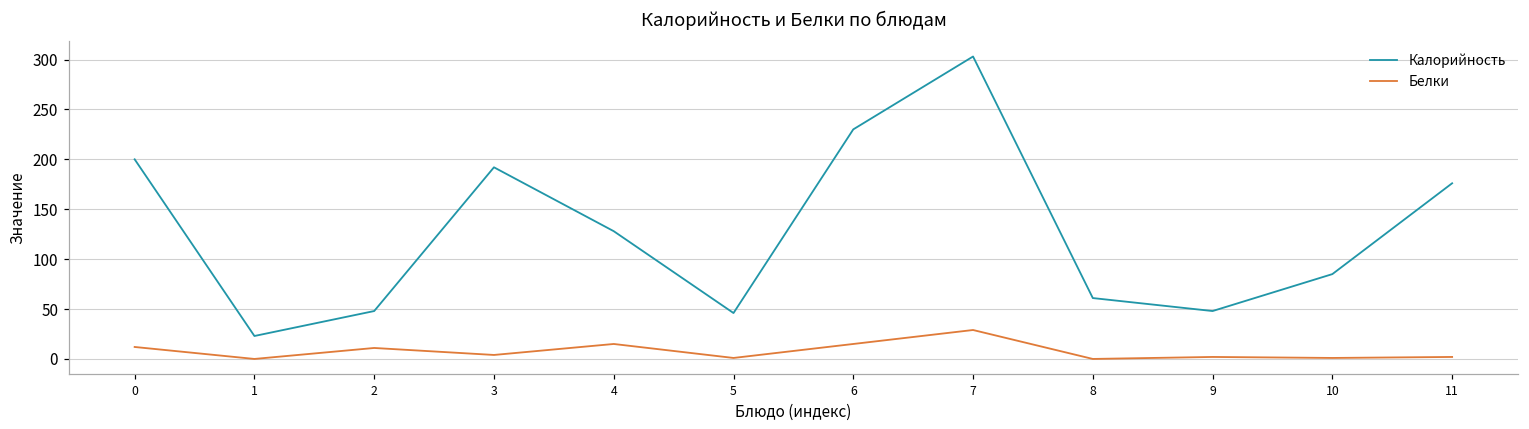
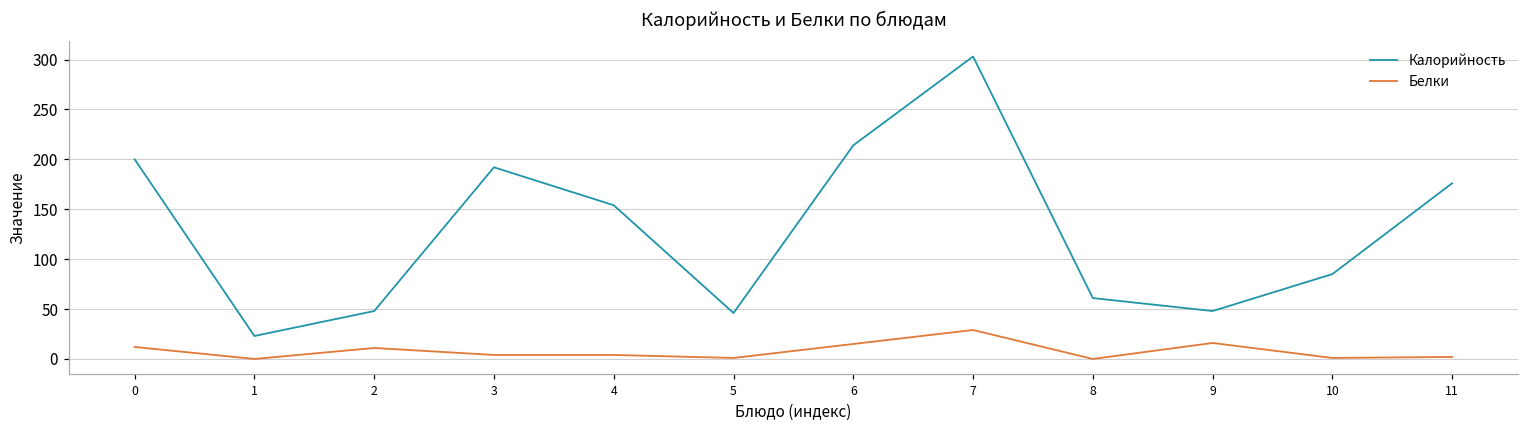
Калорийность, 4: 130 -> 150
Белки, 4: 20 -> 0
Калорийность, 6: 230 -> 210
Белки, 9: 0 -> 20
